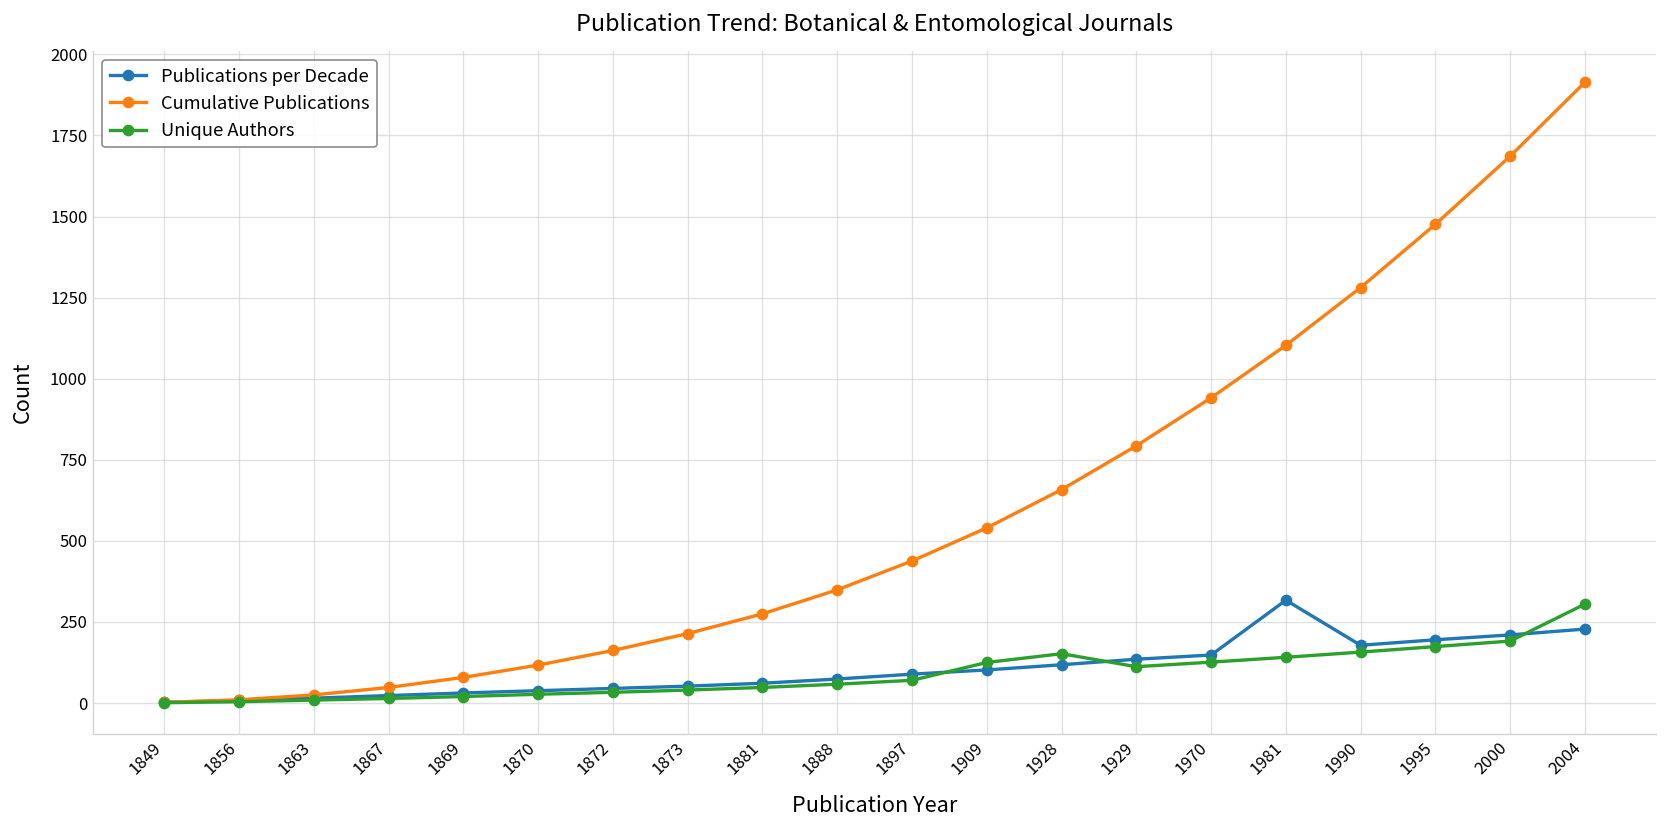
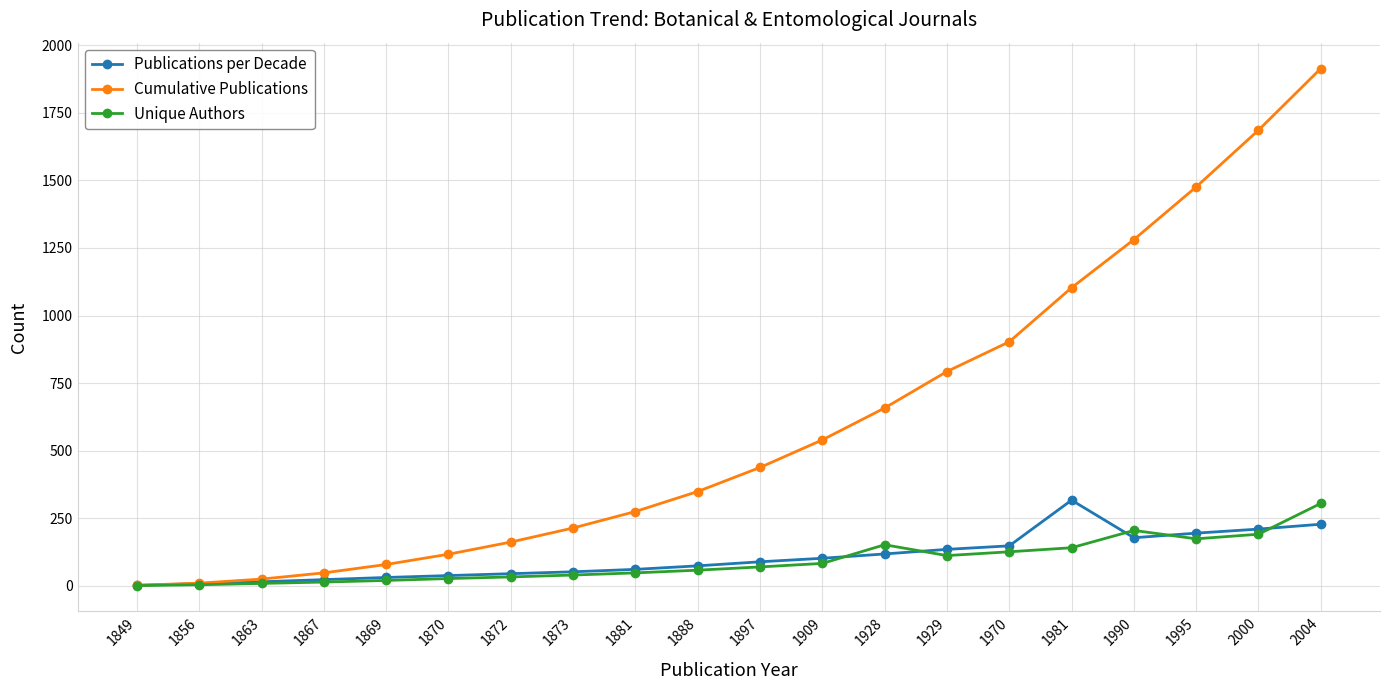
Unique Authors, 1909: 130 -> 80
Cumulative Publications, 1970: 940 -> 900
Unique Authors, 1990: 160 -> 210
